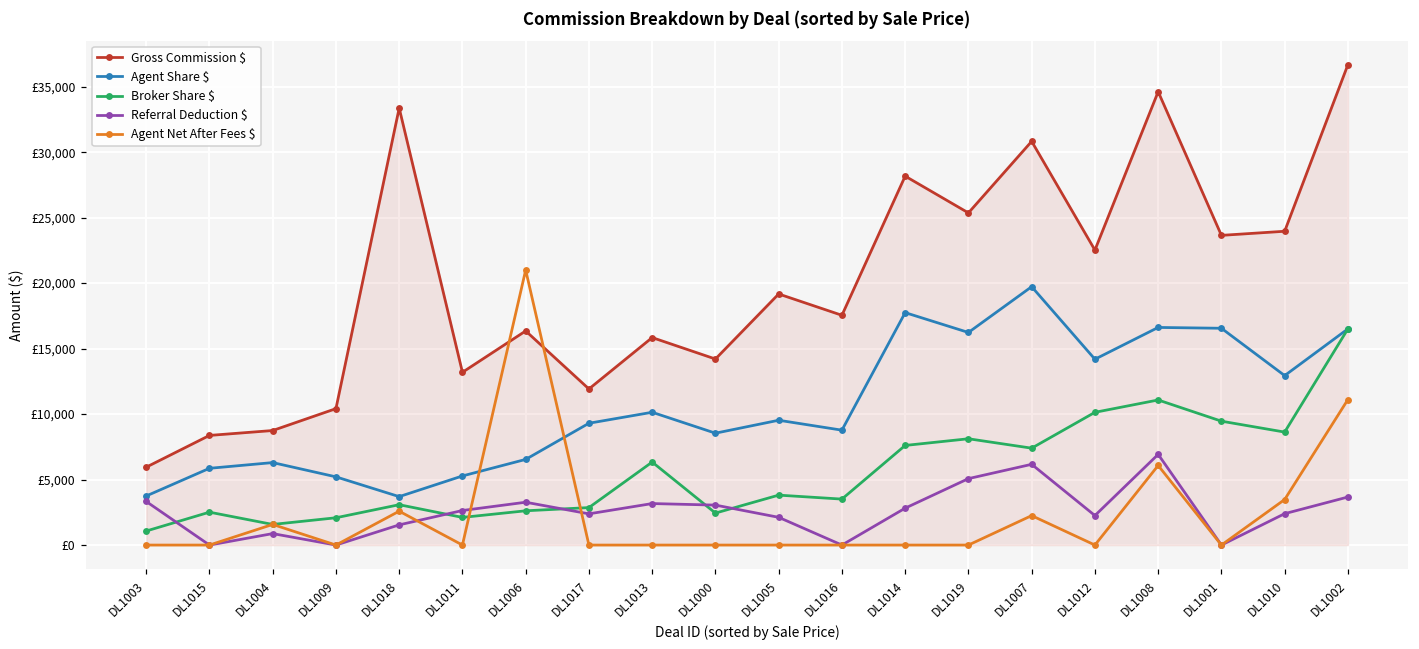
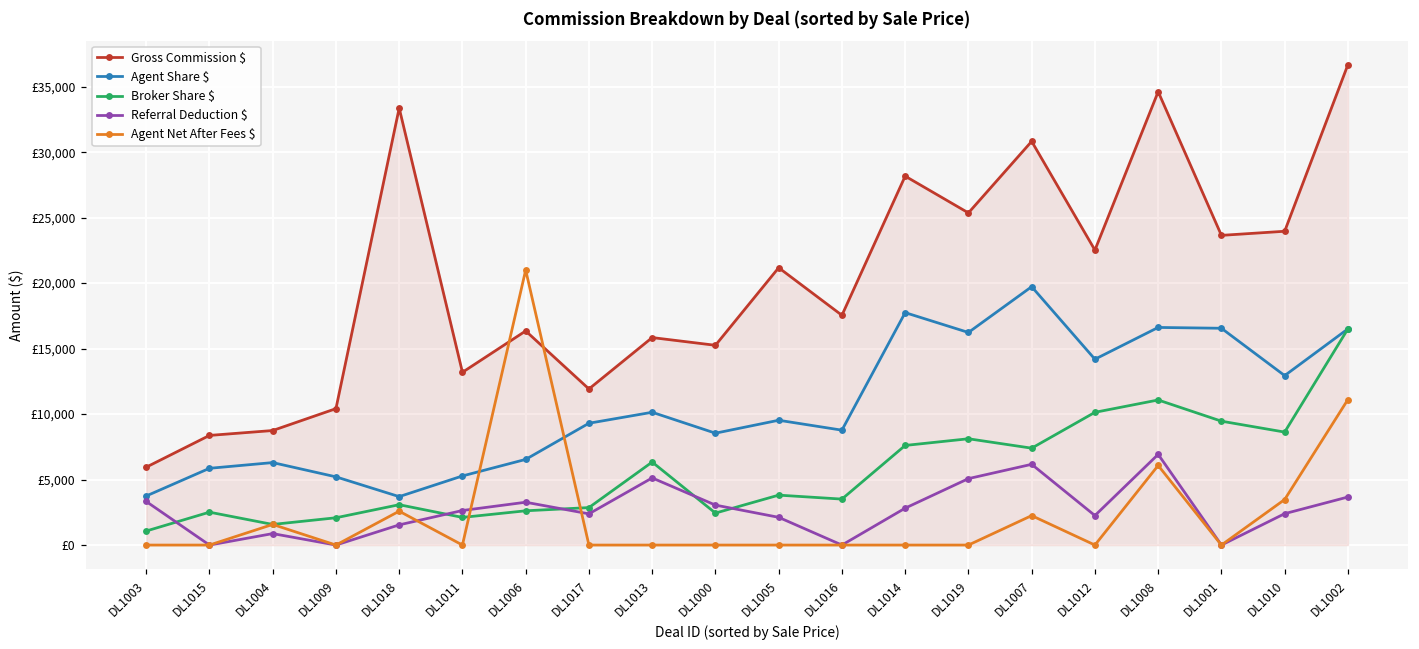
Referral Deduction $, DL1013: £3,200 -> £5,100
Gross Commission $, DL1000: £14,200 -> £15,300
Gross Commission $, DL1005: £19,200 -> £21,200
